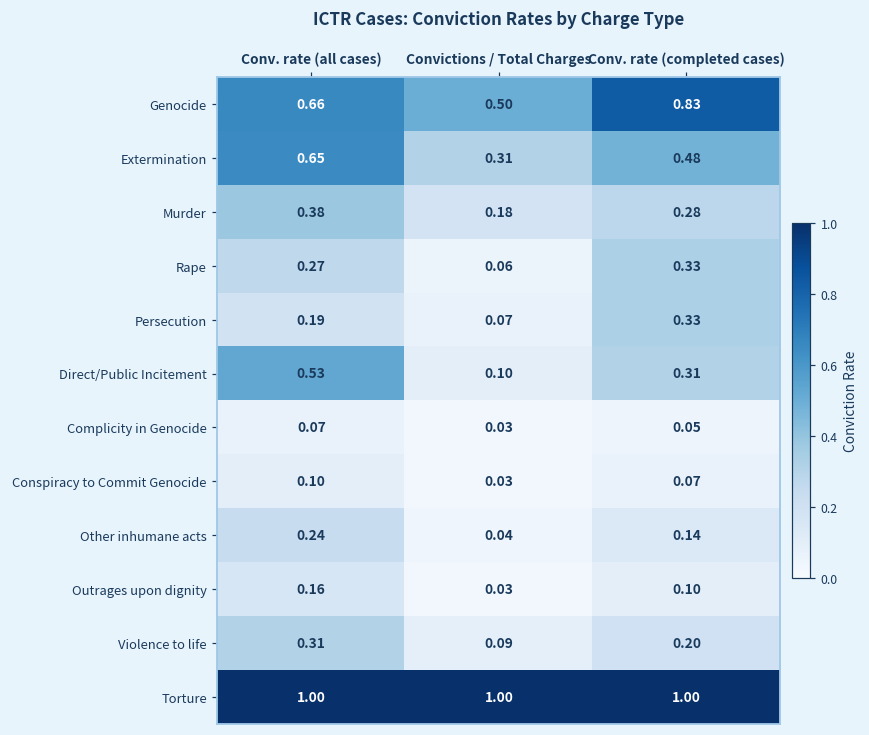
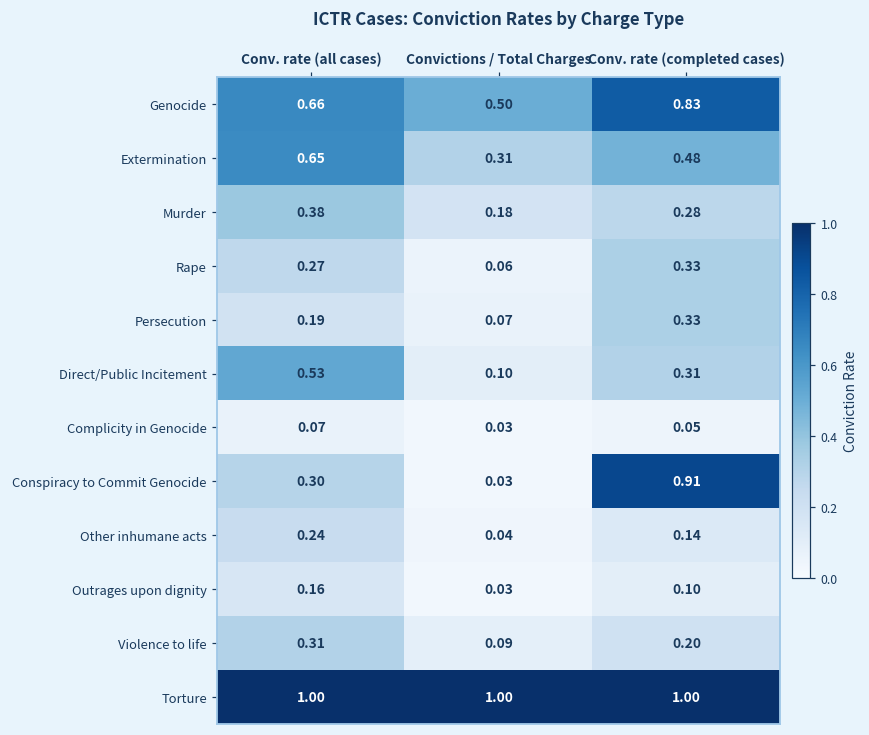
Conspiracy to Commit Genocide, Conv. rate (all cases): 0.10 -> 0.30
Conspiracy to Commit Genocide, Conv. rate (completed cases): 0.07 -> 0.91
